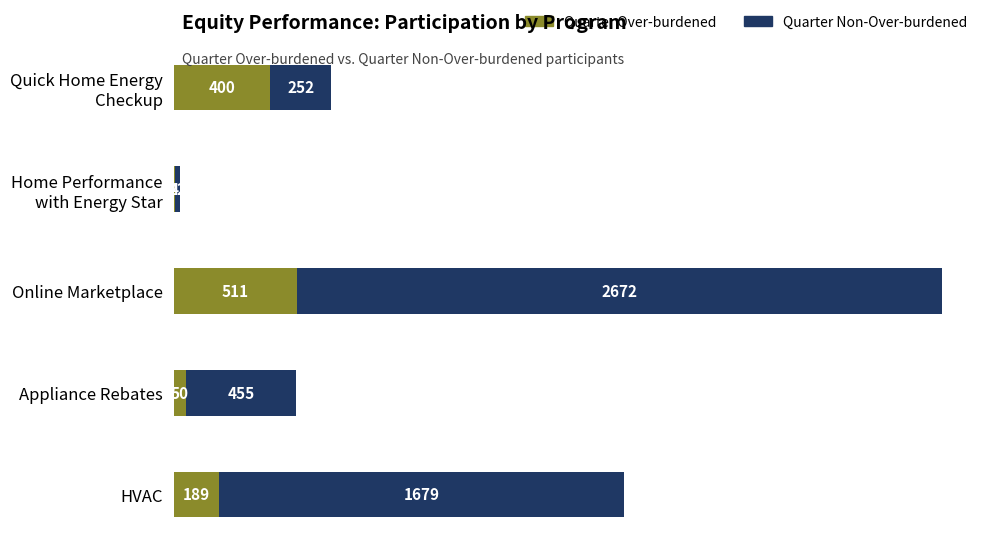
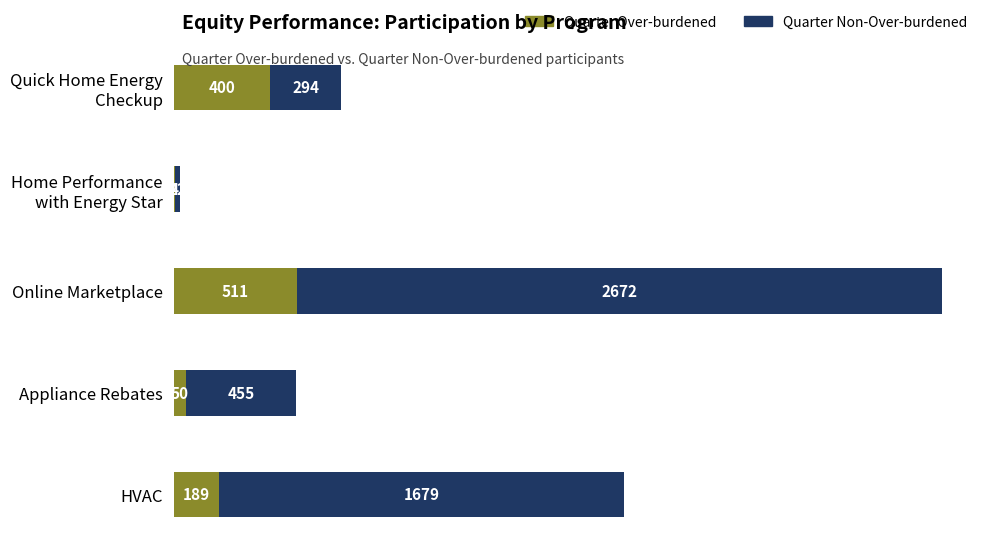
Quarter Non-Over-burdened, Quick Home Energy Checkup: 252 -> 294
